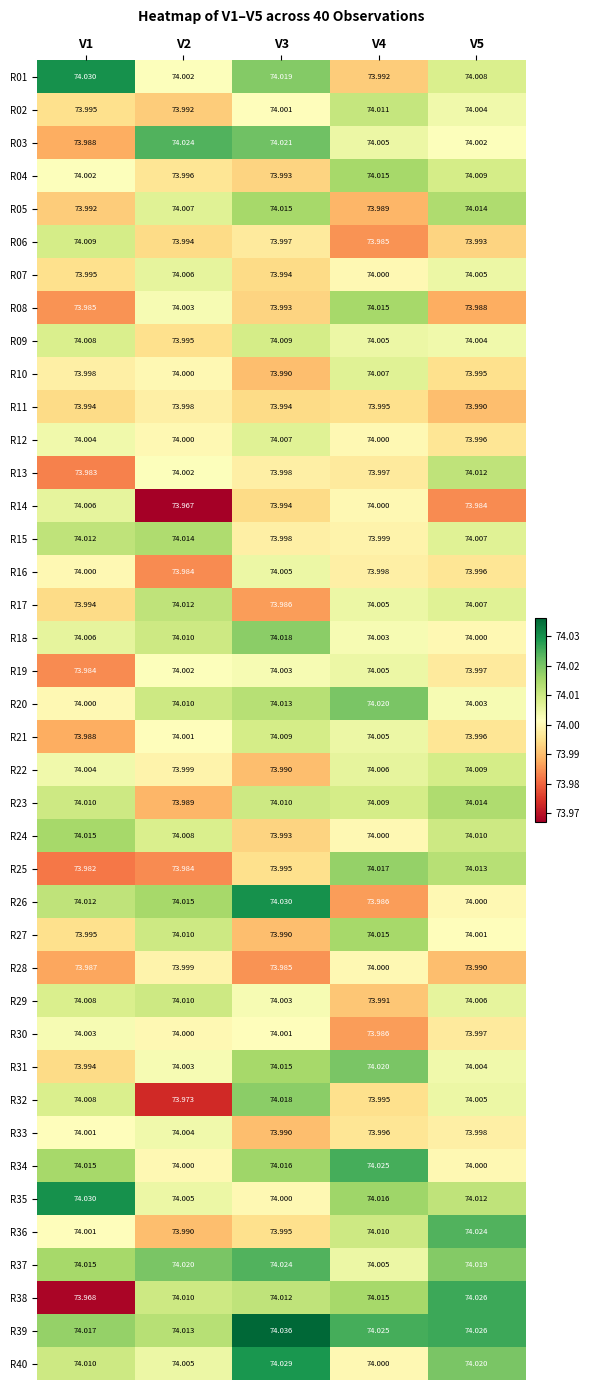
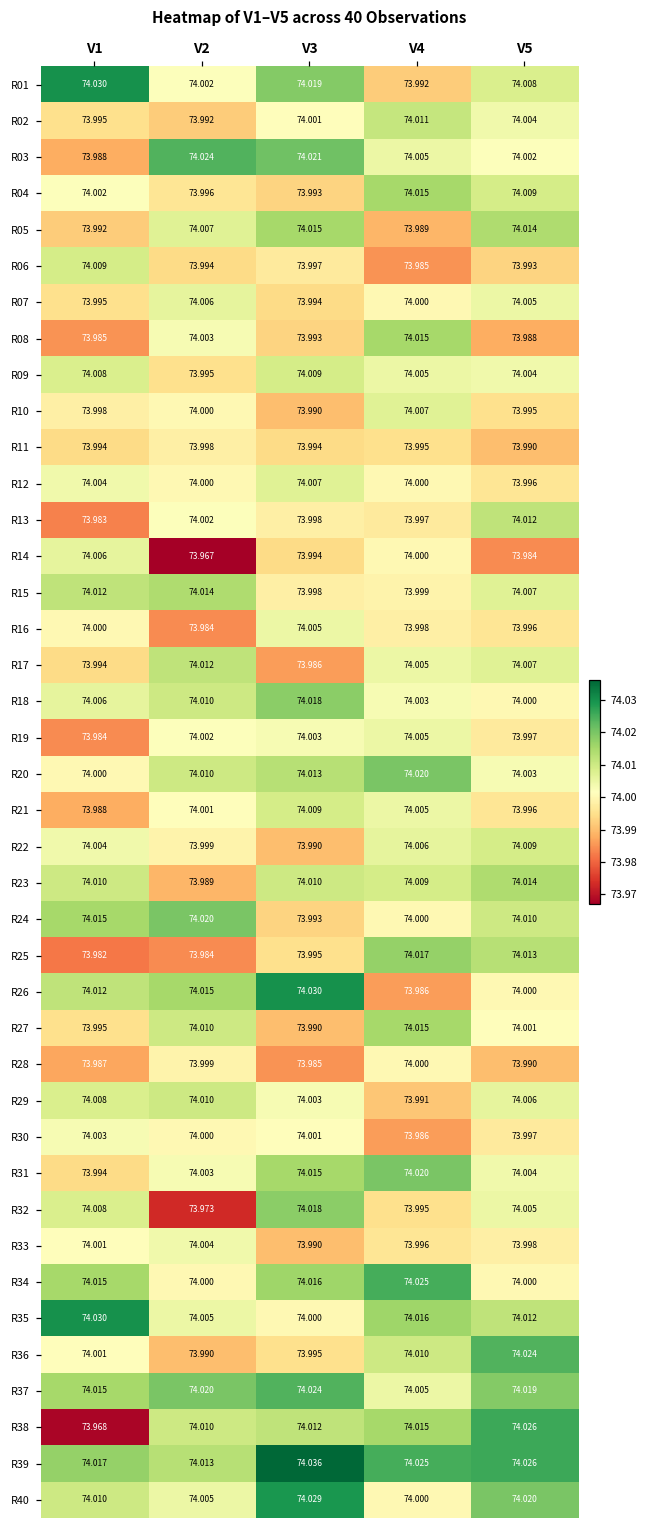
R24, V2: 74.008 -> 74.020
